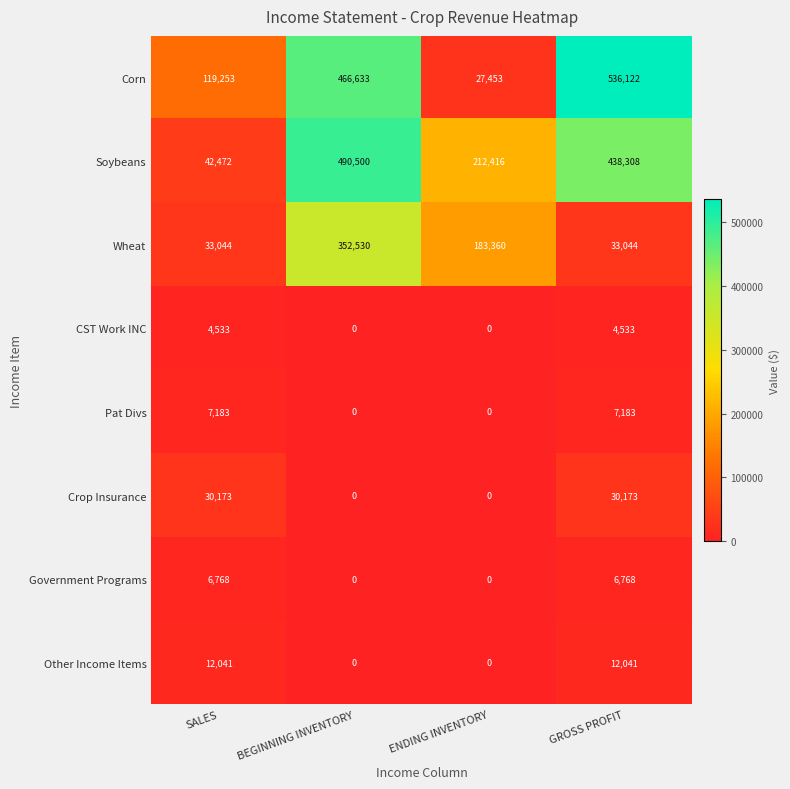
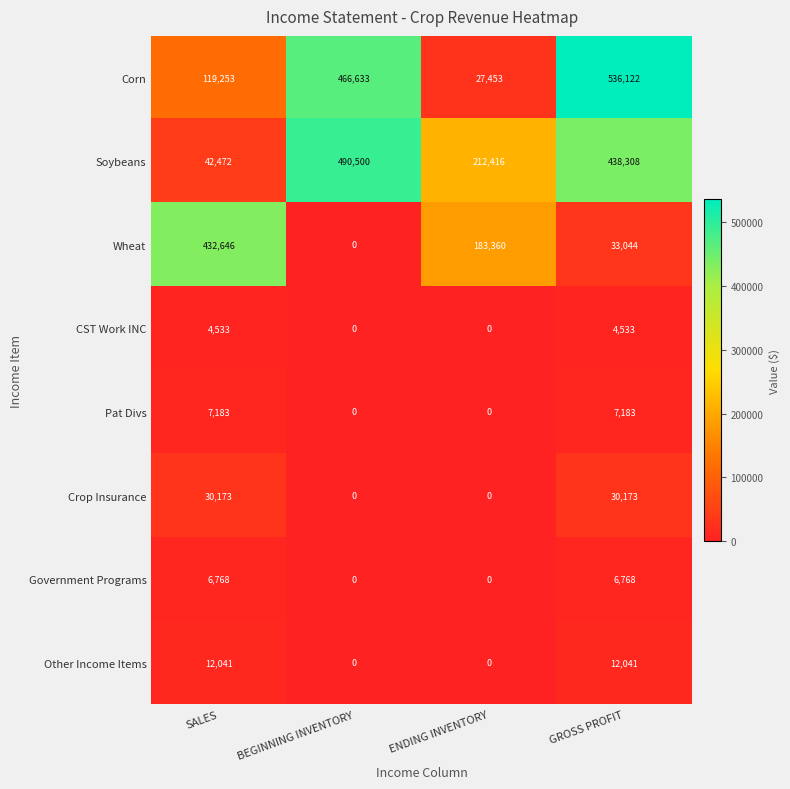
Wheat, SALES: 33,044 -> 432,646
Wheat, BEGINNING INVENTORY: 352,530 -> 0
